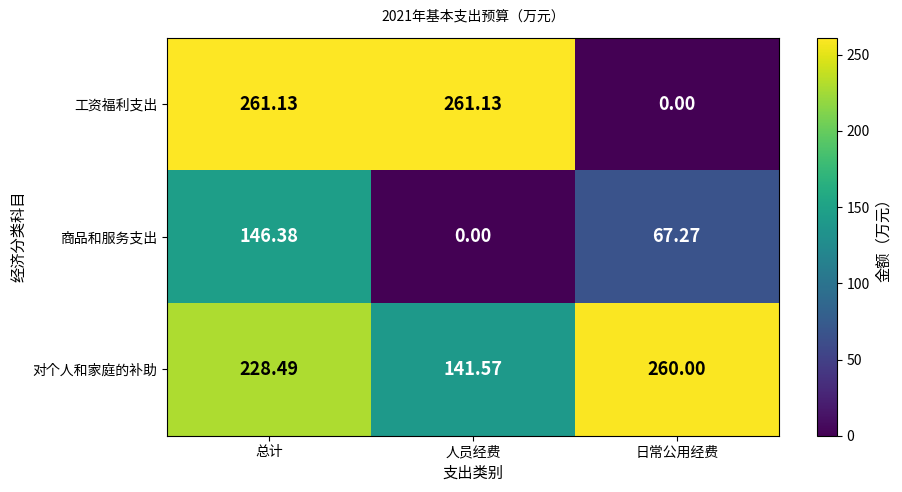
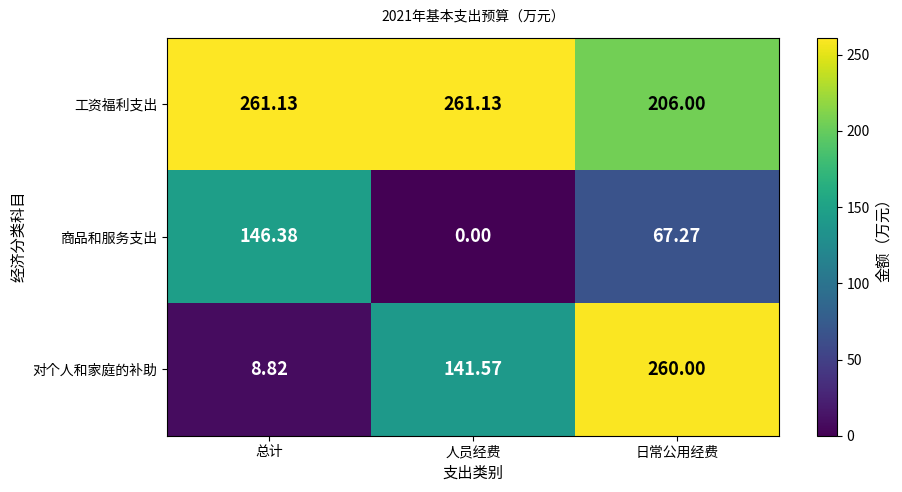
工资福利支出, 日常公用经费: 0.00 -> 206.00
对个人和家庭的补助, 总计: 228.49 -> 8.82
